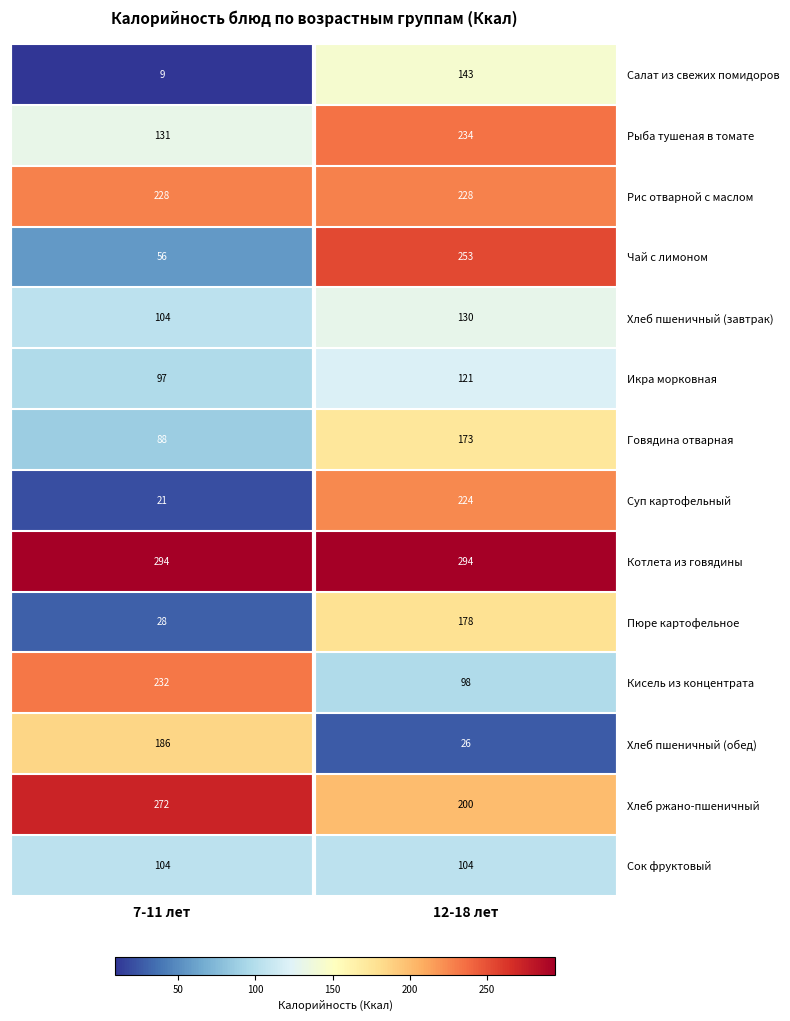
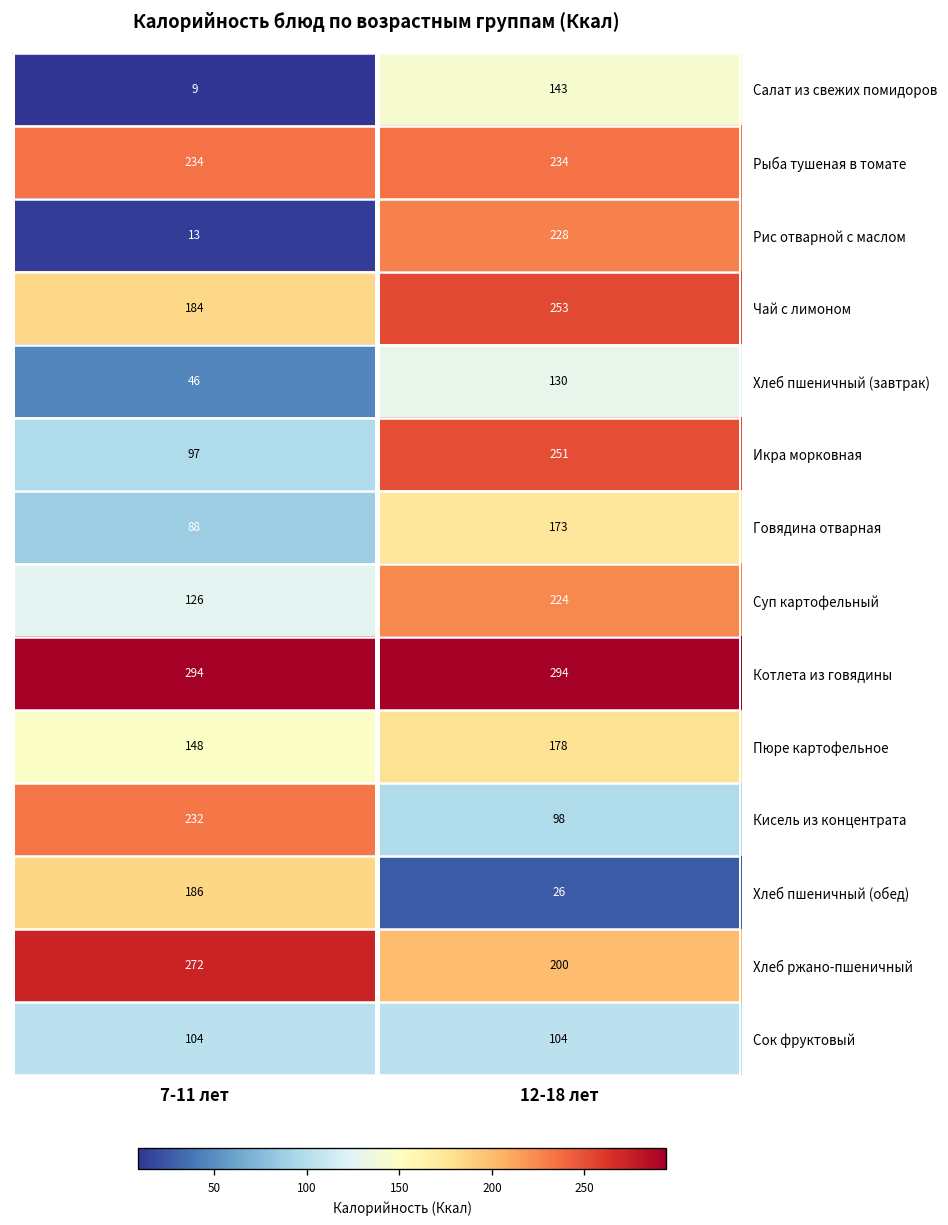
Рыба тушеная в томате, 7-11 лет: 131 -> 234
Рис отварной с маслом, 7-11 лет: 228 -> 13
Чай с лимоном, 7-11 лет: 56 -> 184
Хлеб пшеничный (завтрак), 7-11 лет: 104 -> 46
Икра морковная, 12-18 лет: 121 -> 251
Суп картофельный, 7-11 лет: 21 -> 126
Пюре картофельное, 7-11 лет: 28 -> 148
